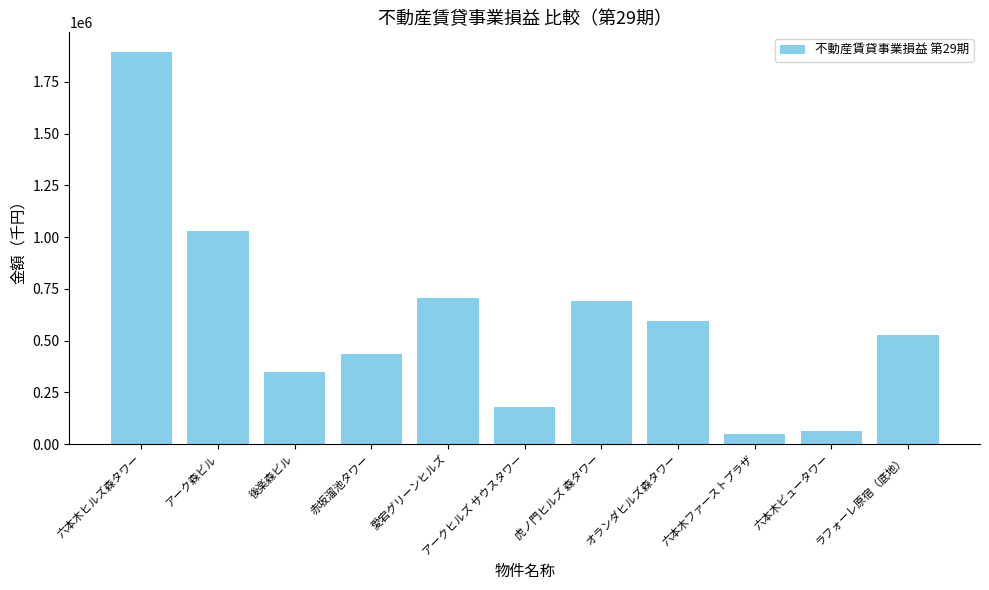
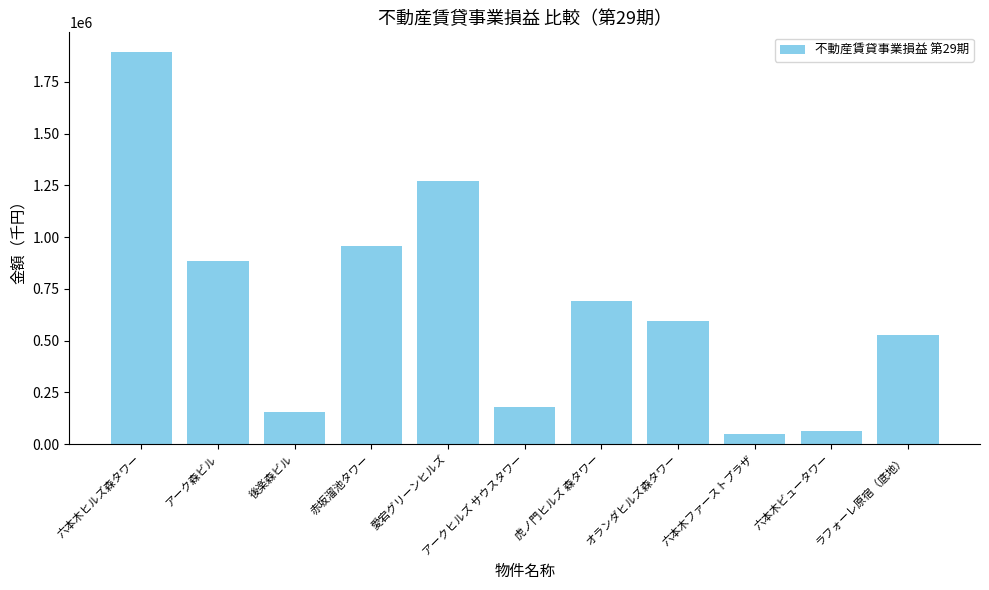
アーク森ビル: 1030000 -> 880000
後楽森ビル: 350000 -> 150000
赤坂溜池タワー: 440000 -> 950000
愛宕グリーンヒルズ: 700000 -> 1270000
